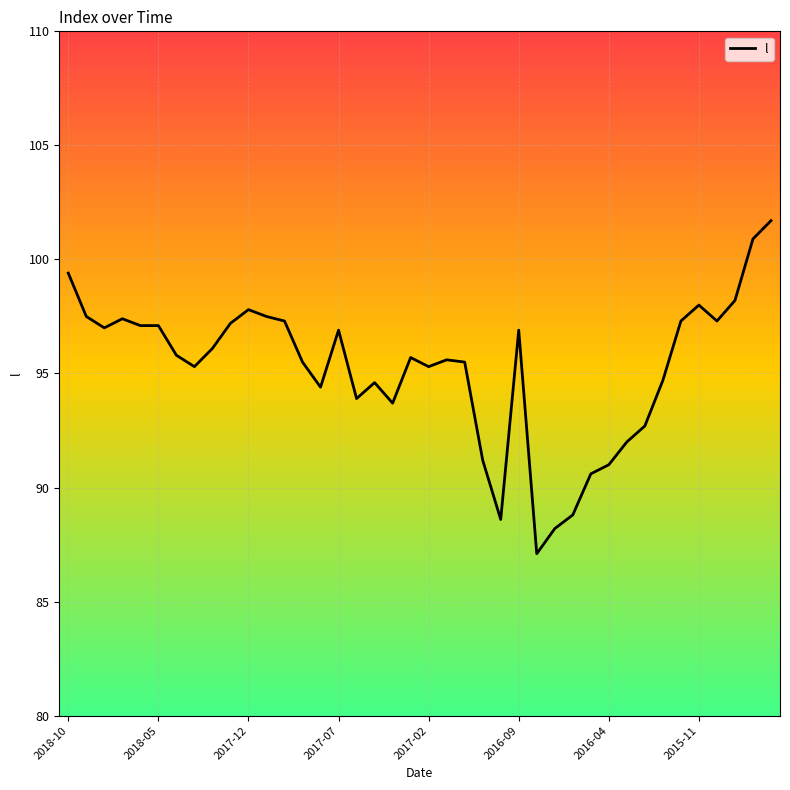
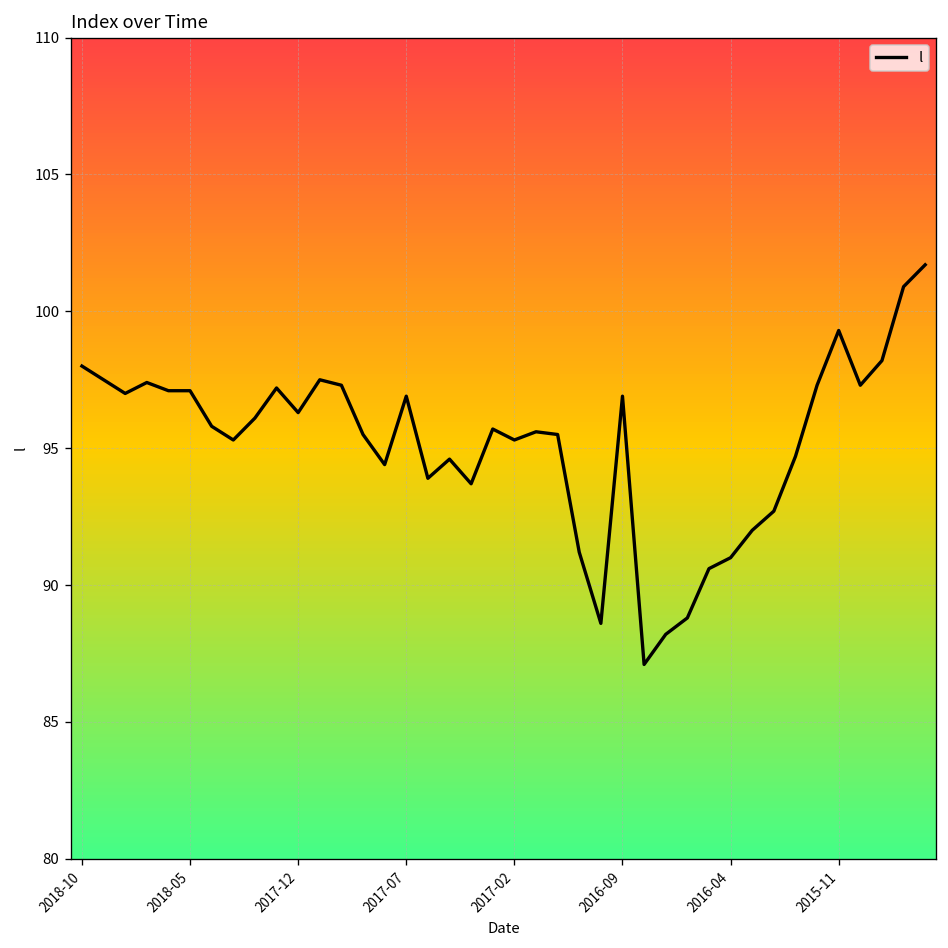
2018-10: 99.4 -> 98.0
2017-12: 97.8 -> 96.3
2015-11: 98.0 -> 99.3
